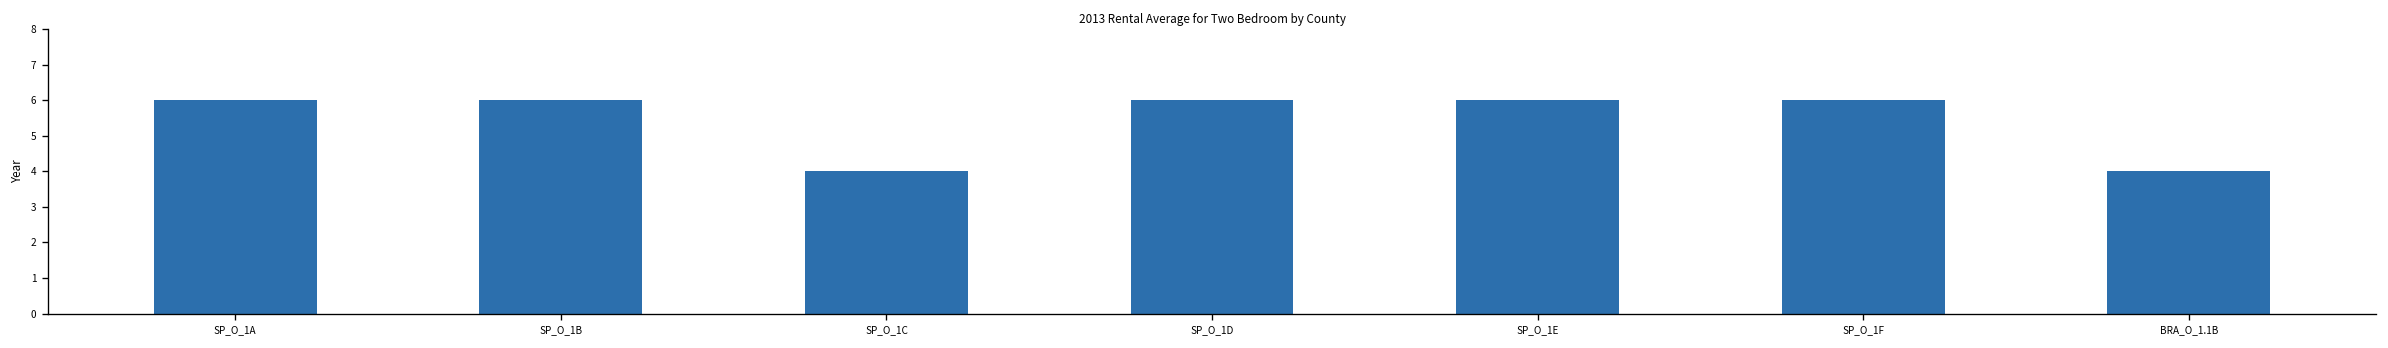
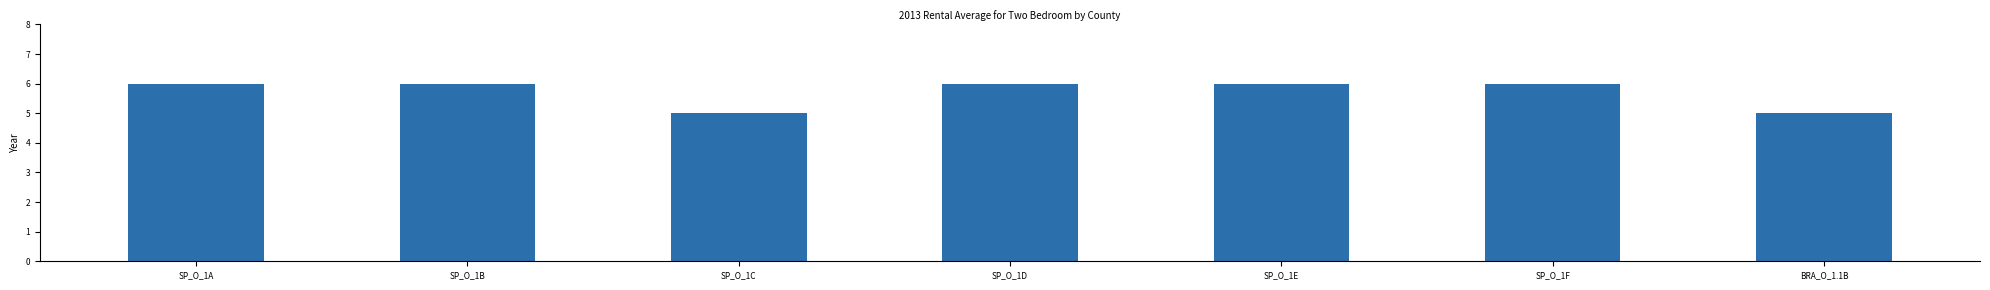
SP_O_1C: 4 -> 5
BRA_O_1.1B: 4 -> 5
